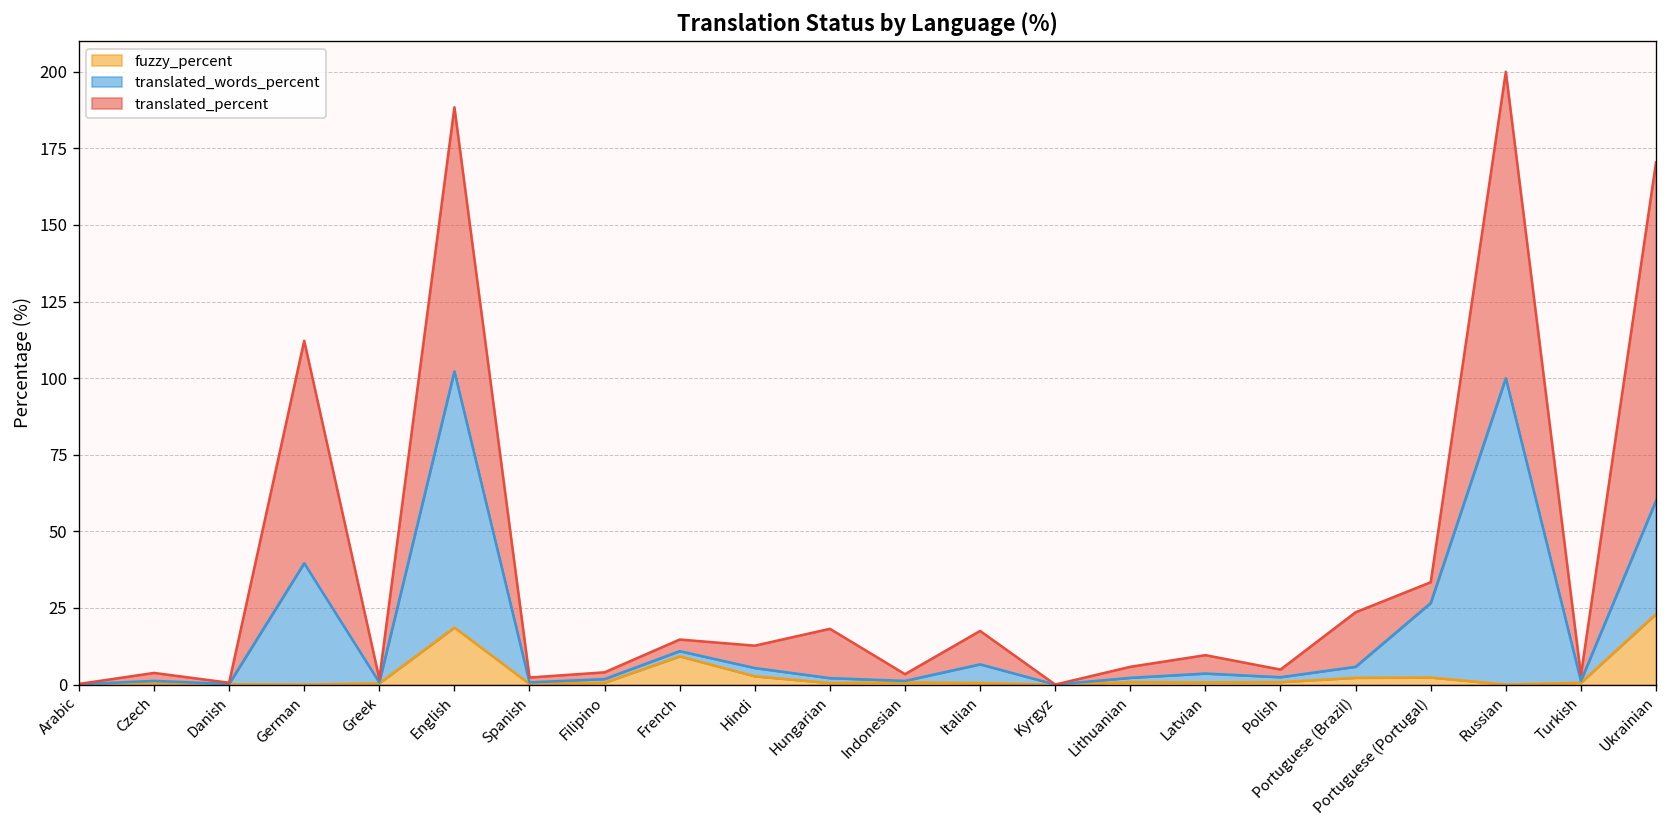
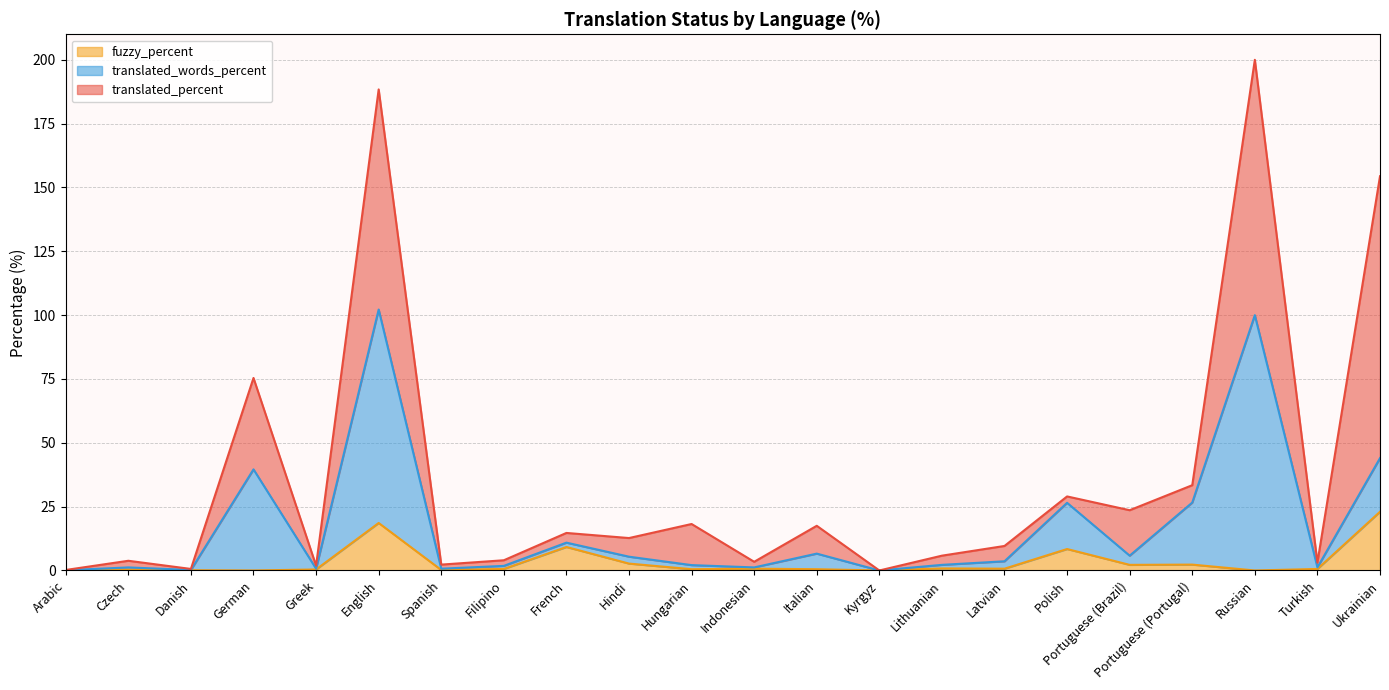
translated_percent, German: 73 -> 36
fuzzy_percent, Polish: 1 -> 8
translated_words_percent, Polish: 2 -> 18
translated_words_percent, Ukrainian: 37 -> 21
